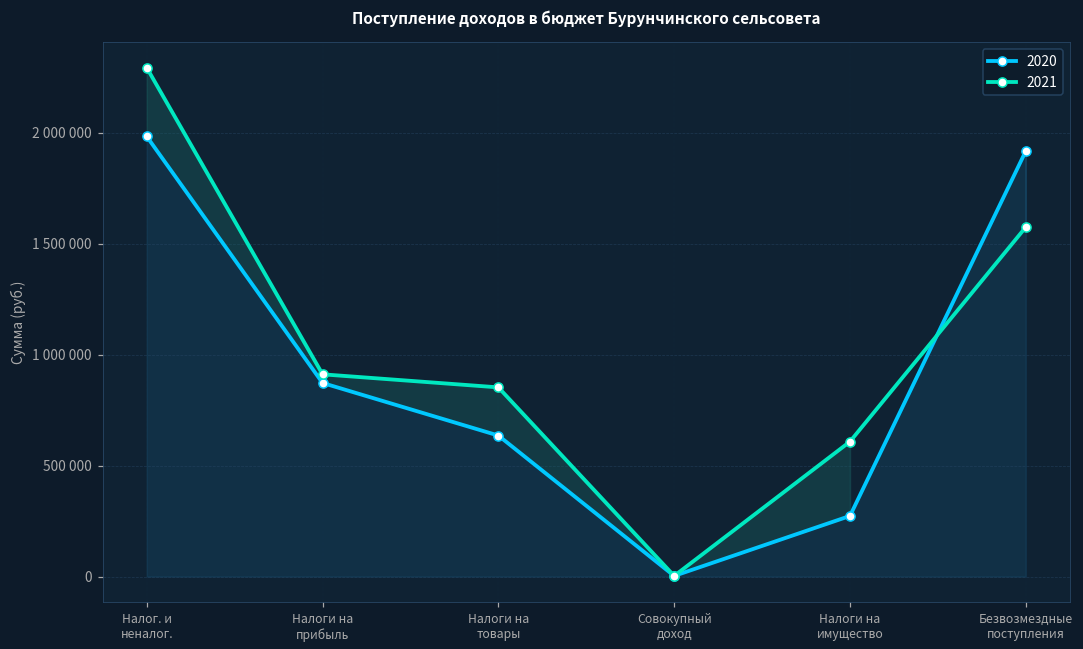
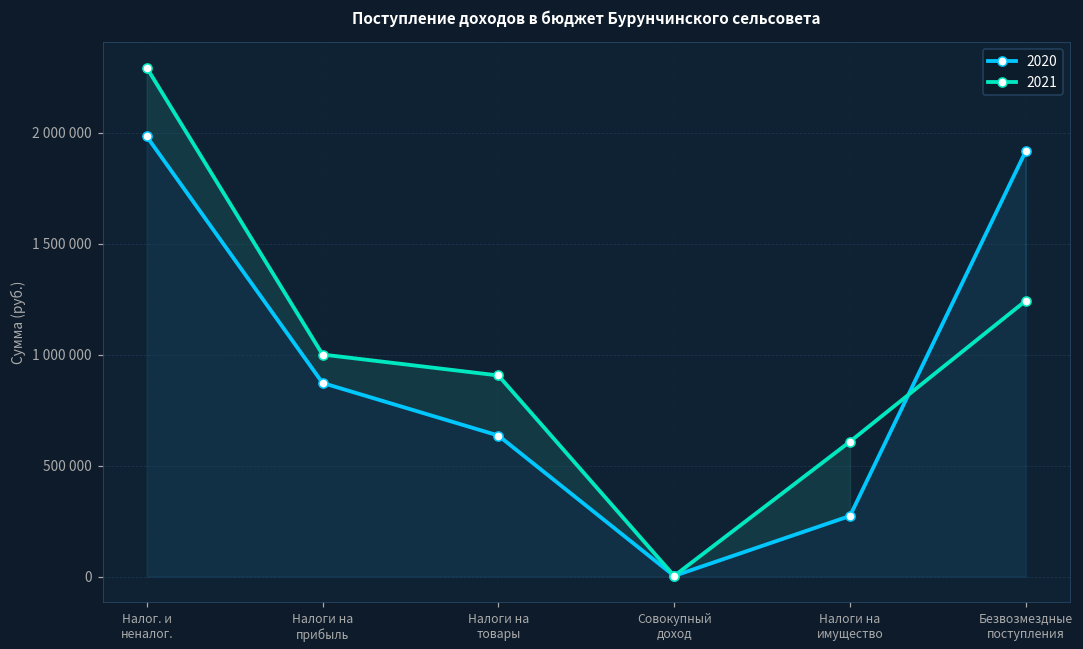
2021, Налоги на прибыль: 910000 -> 1000000
2021, Налоги на товары: 850000 -> 910000
2021, Безвозмездные поступления: 1570000 -> 1240000
